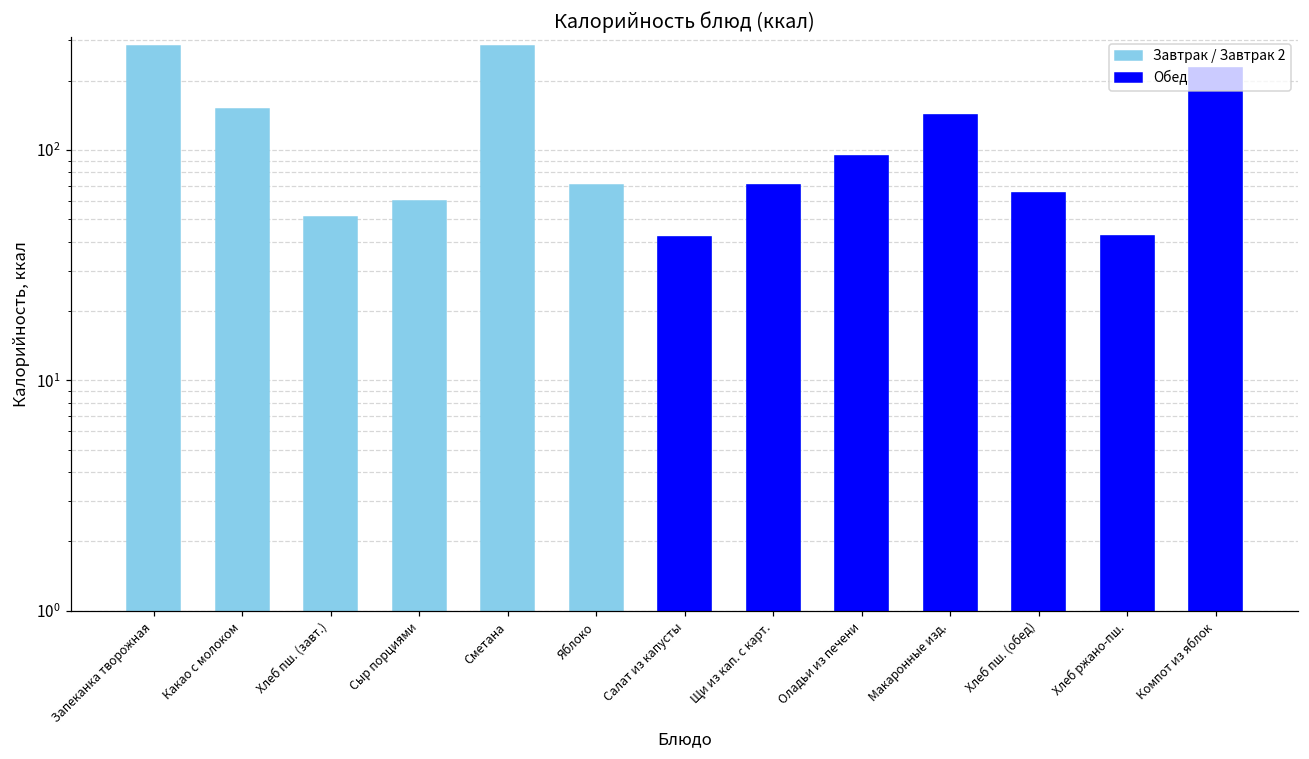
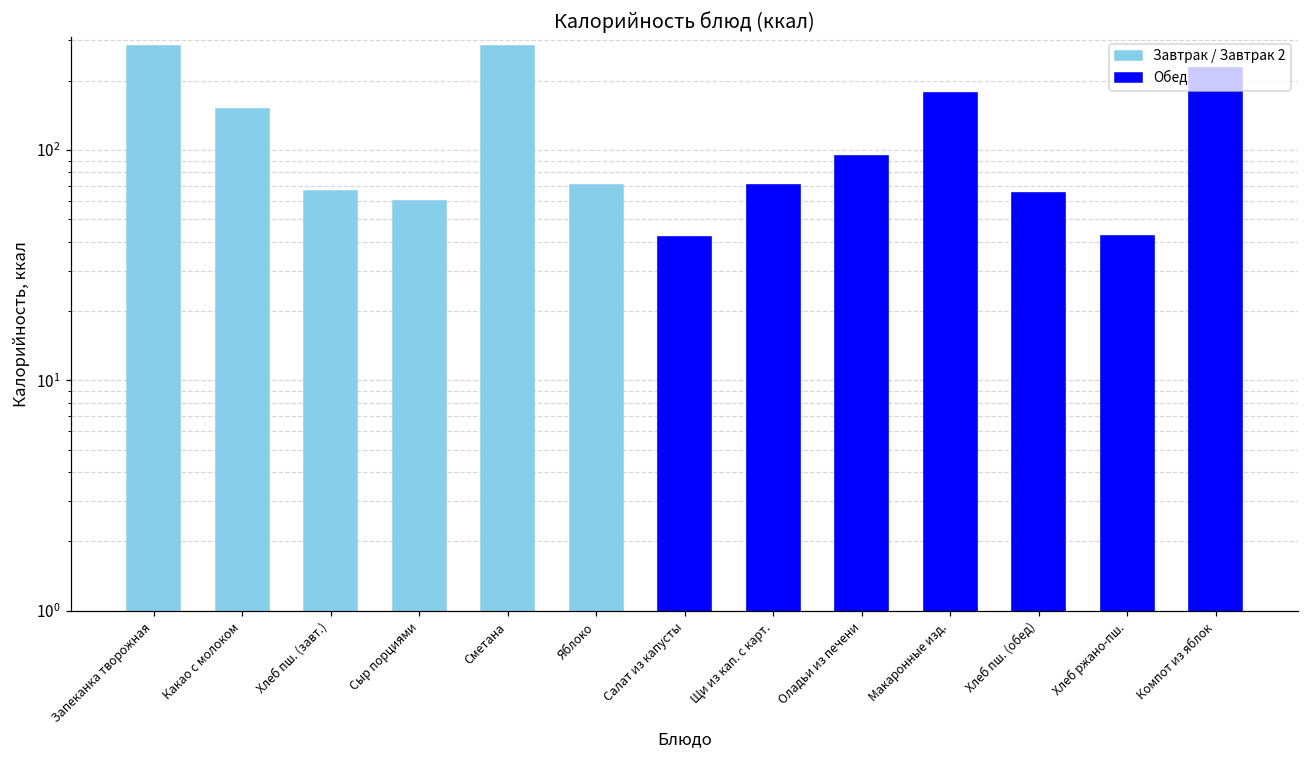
Завтрак / Завтрак 2, Хлеб пш. (завт.): 51 -> 66
Завтрак / Завтрак 2, Макаронные изд.: 140 -> 180
